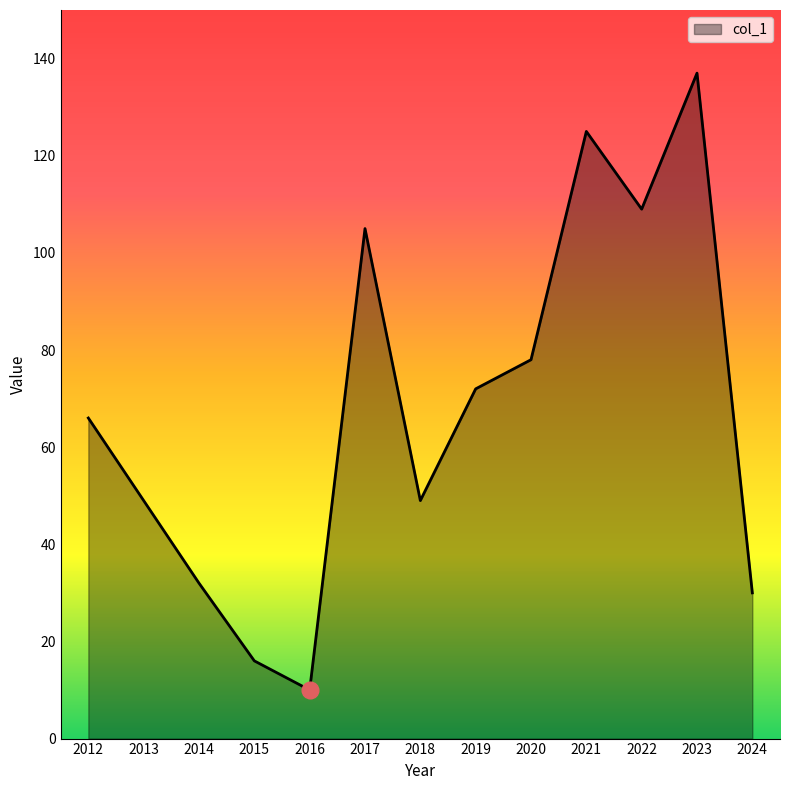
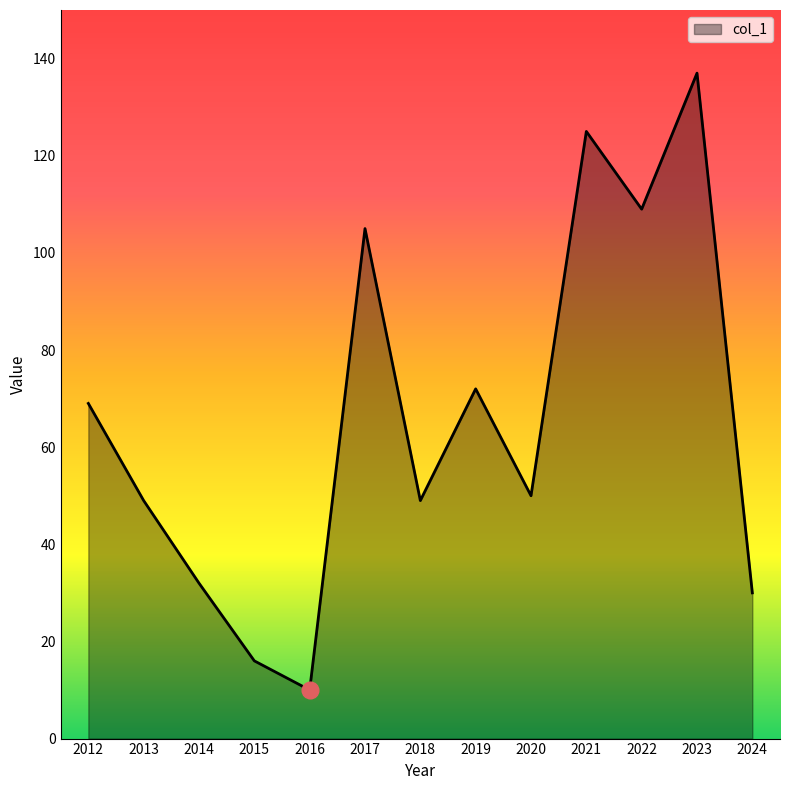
col_1, 2012: 66 -> 69
col_1, 2020: 78 -> 50
